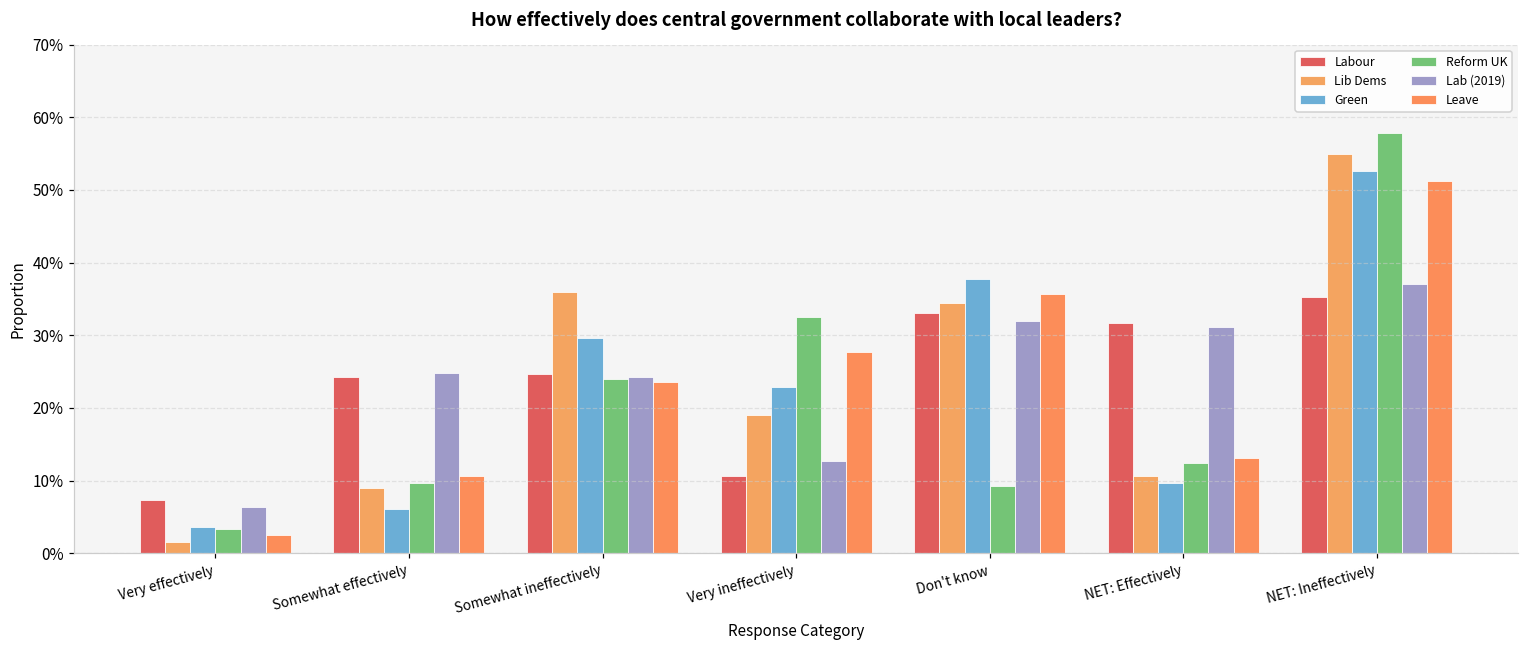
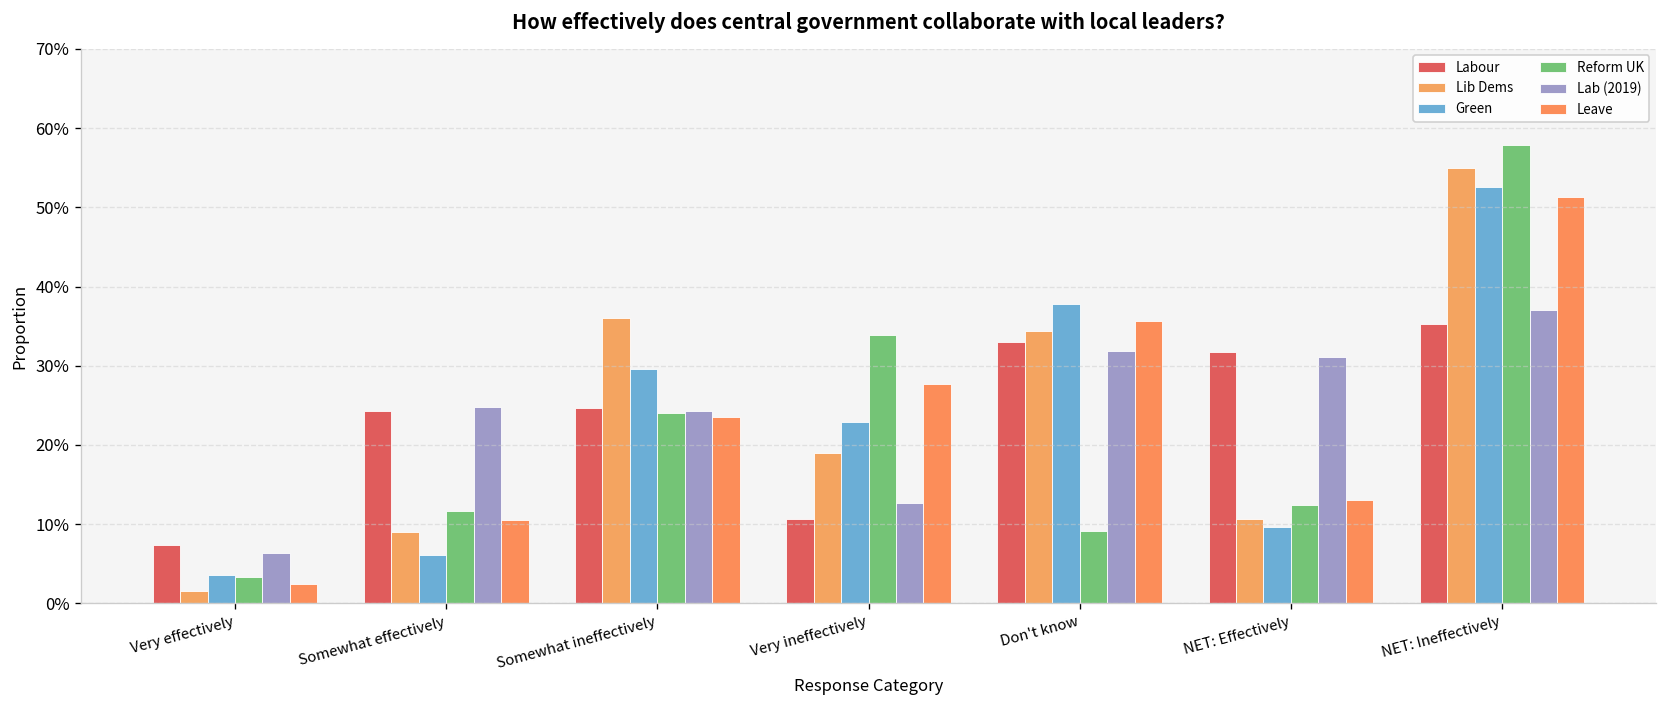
Reform UK, Somewhat effectively: 10% -> 12%
Reform UK, Very ineffectively: 32% -> 34%
